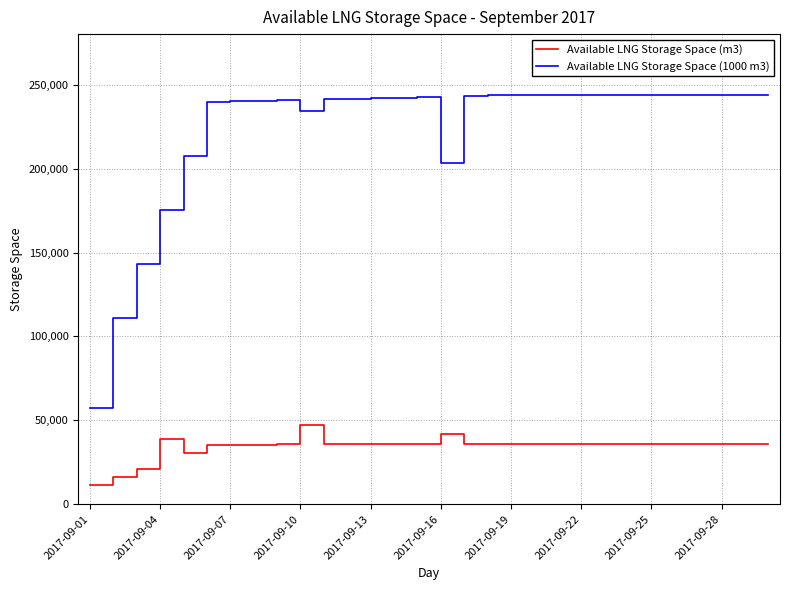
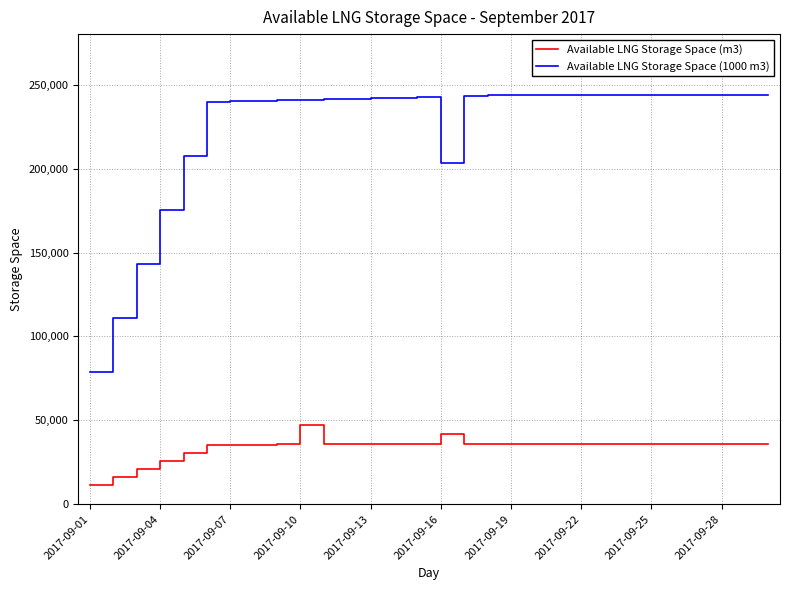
Available LNG Storage Space (1000 m3), 2017-09-01: 57,000 -> 79,000
Available LNG Storage Space (m3), 2017-09-04: 39,000 -> 26,000
Available LNG Storage Space (1000 m3), 2017-09-10: 234,000 -> 241,000
